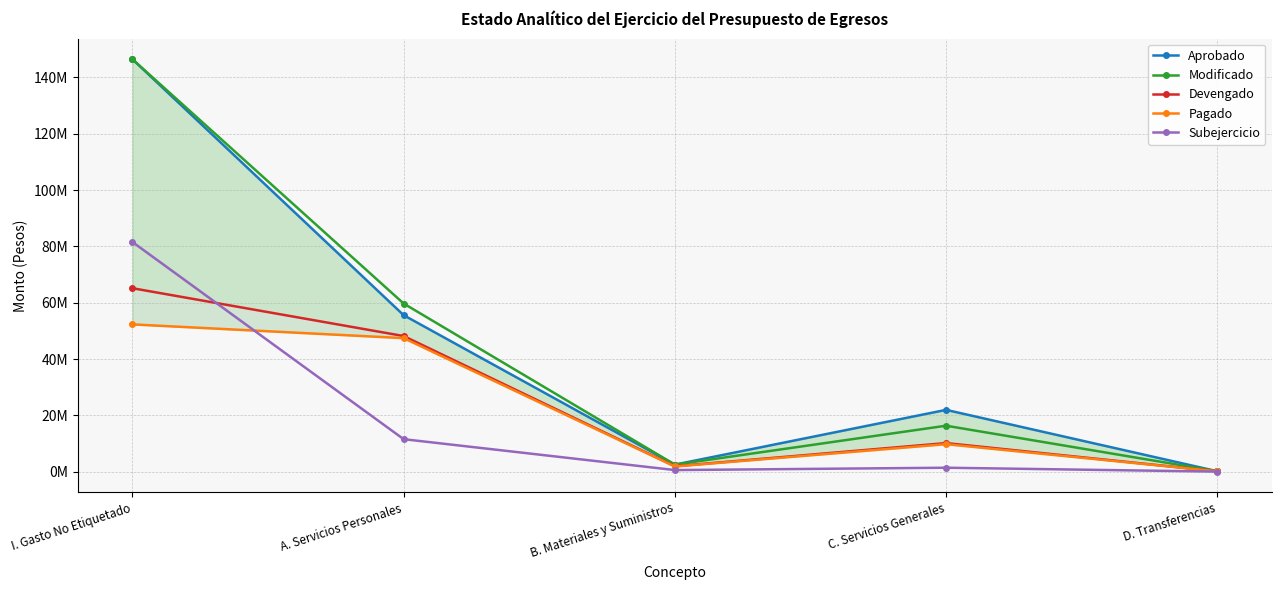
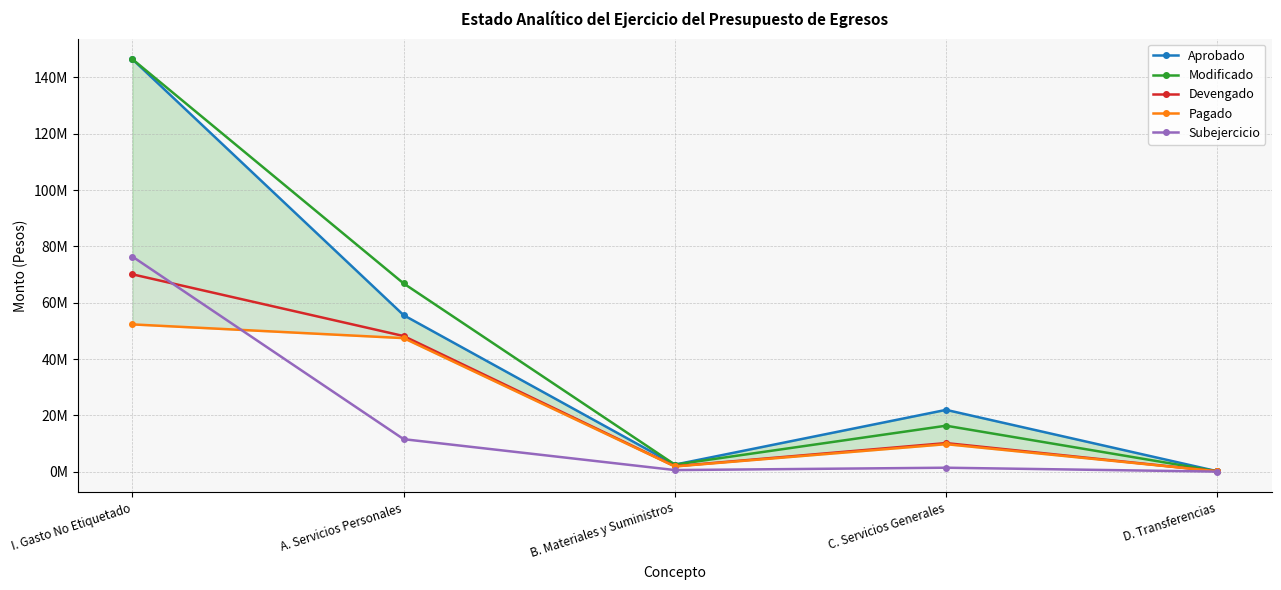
Devengado, I. Gasto No Etiquetado: 65000000 -> 70000000
Subejercicio, I. Gasto No Etiquetado: 82000000 -> 76000000
Modificado, A. Servicios Personales: 60000000 -> 67000000
